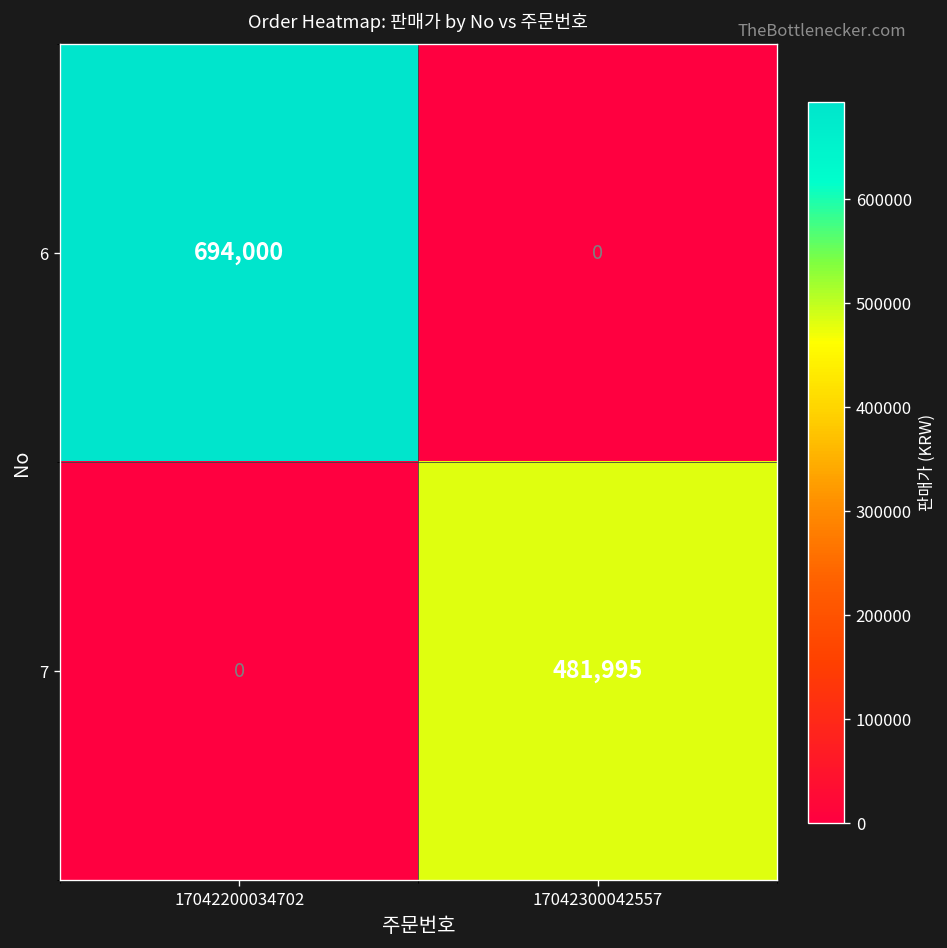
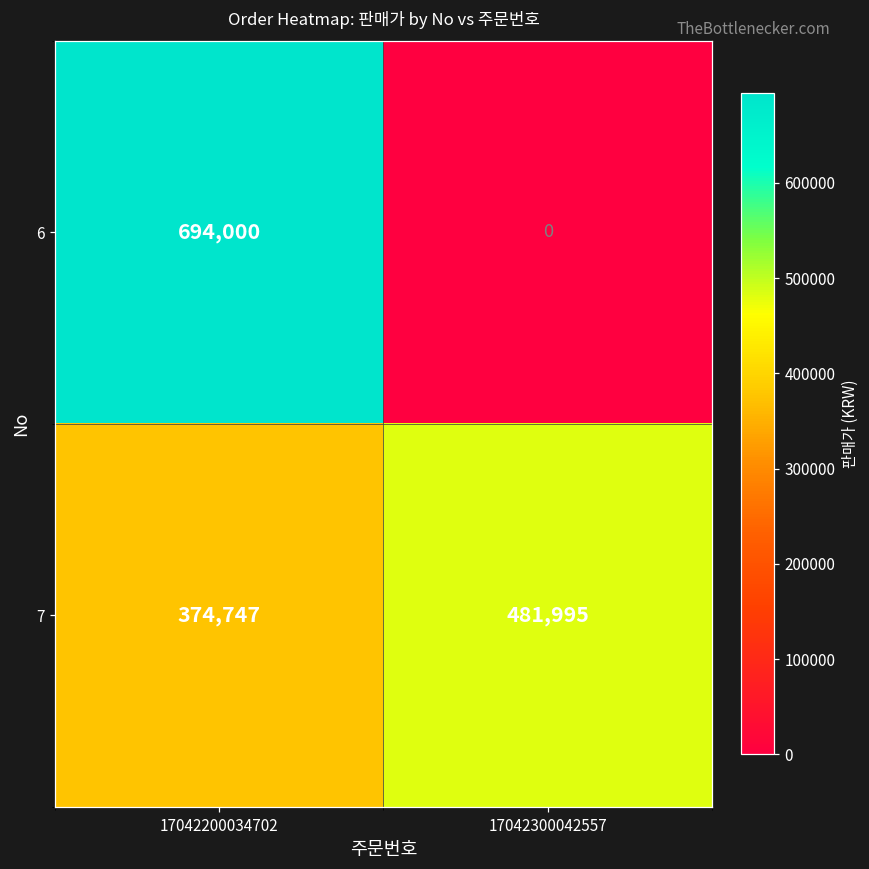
7, 17042200034702: 0 -> 374,747
